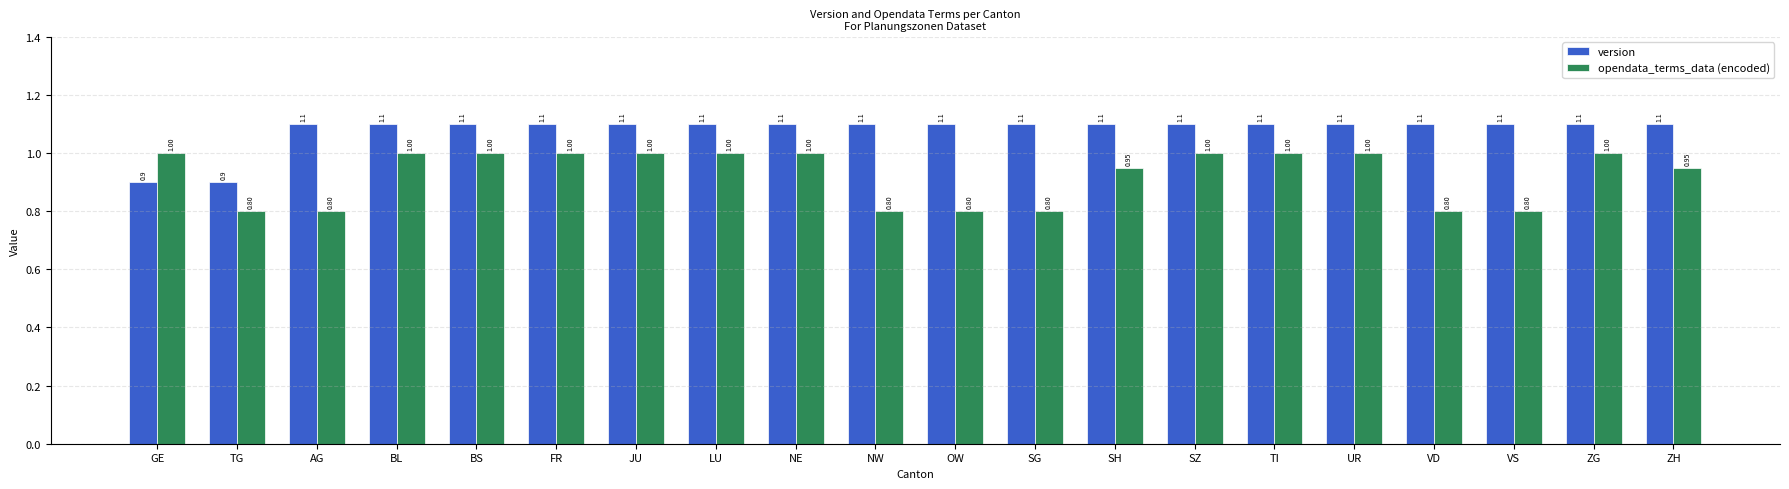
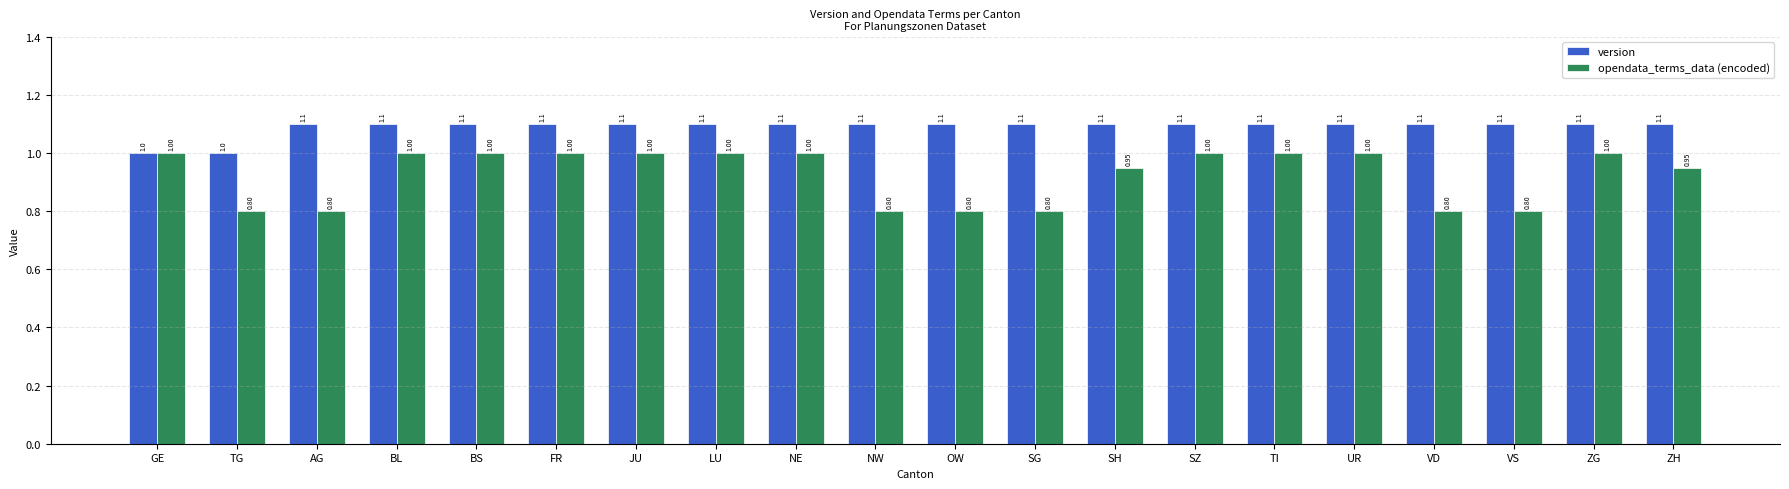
version, GE: 0.9 -> 1.0
version, TG: 0.9 -> 1.0
